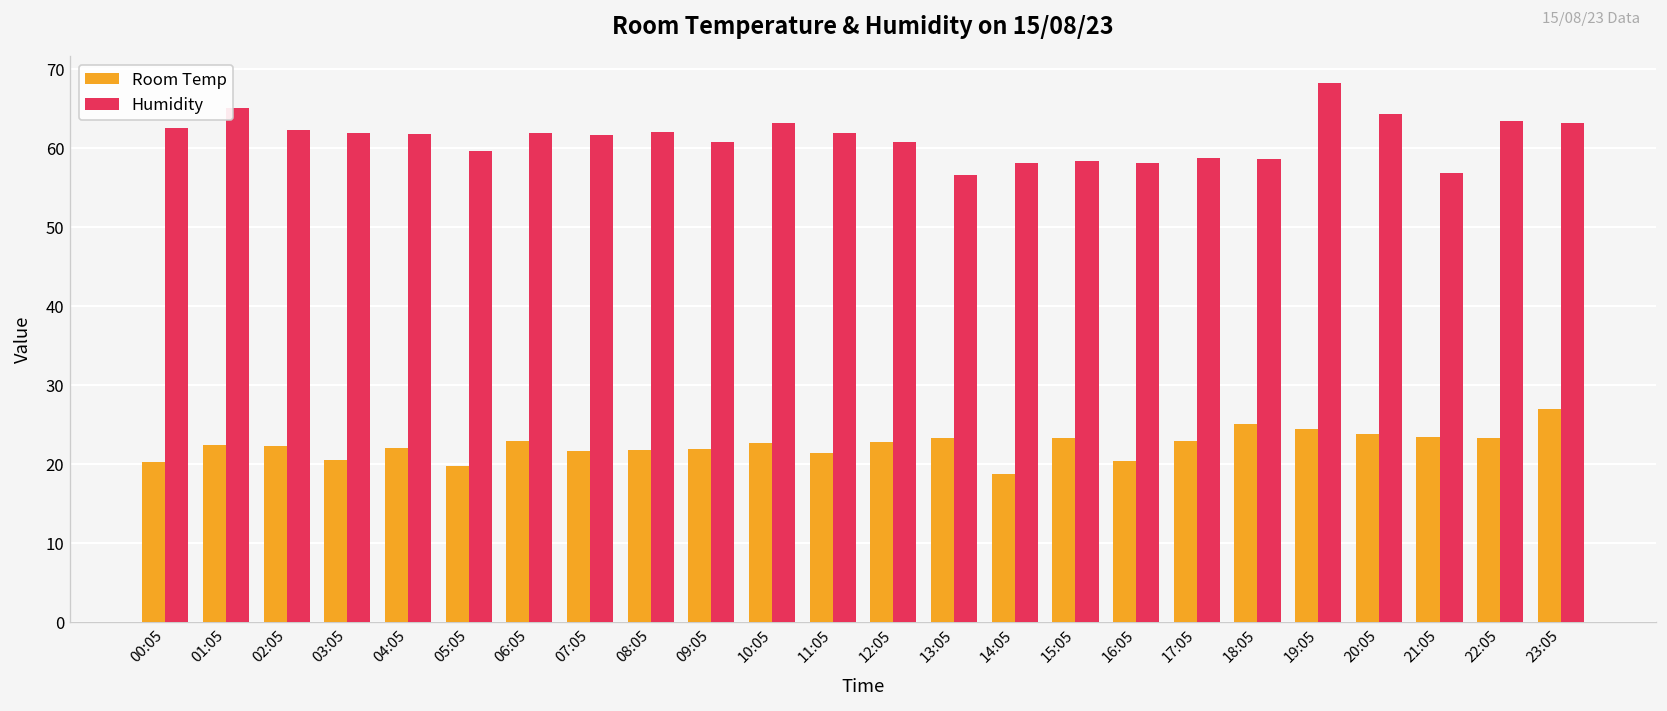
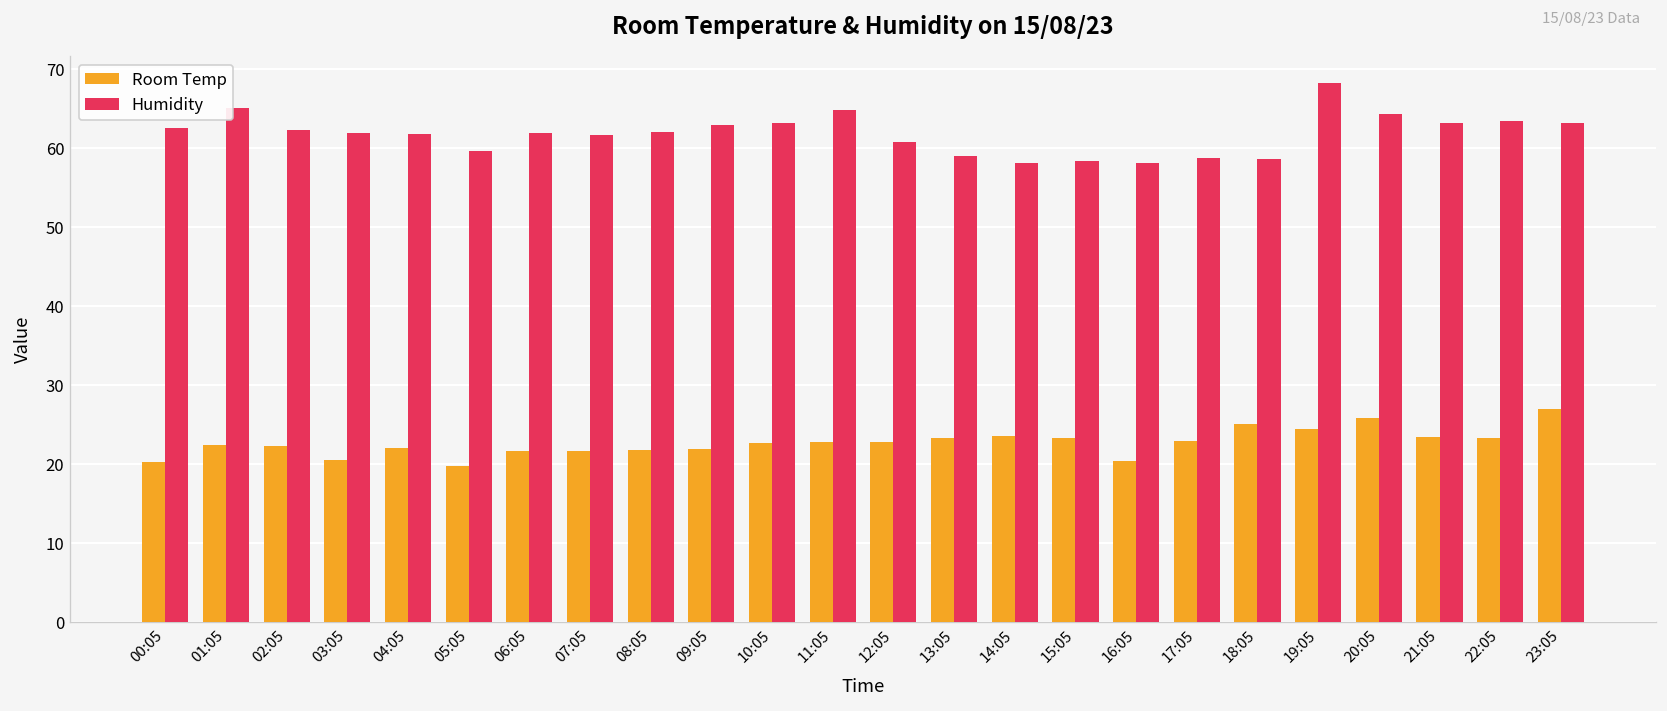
Room Temp, 06:05: 23 -> 22
Humidity, 09:05: 61 -> 63
Room Temp, 11:05: 21 -> 23
Humidity, 11:05: 62 -> 65
Humidity, 13:05: 57 -> 59
Room Temp, 14:05: 19 -> 24
Room Temp, 20:05: 24 -> 26
Humidity, 21:05: 57 -> 63
